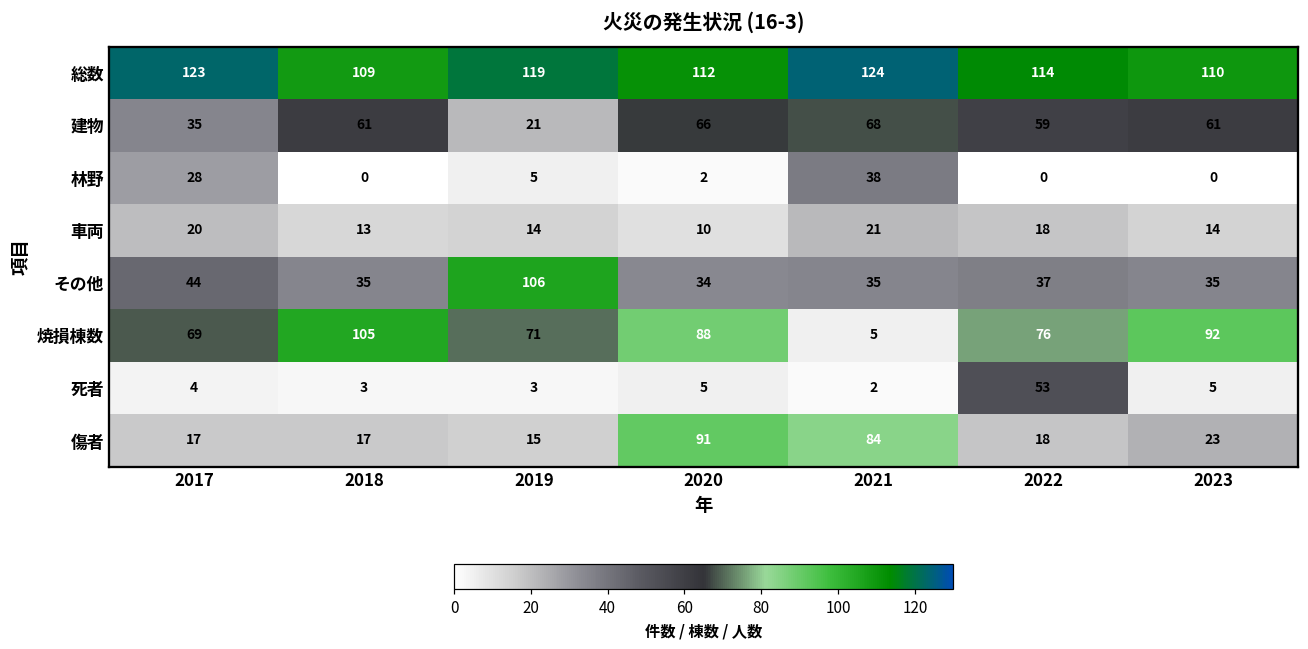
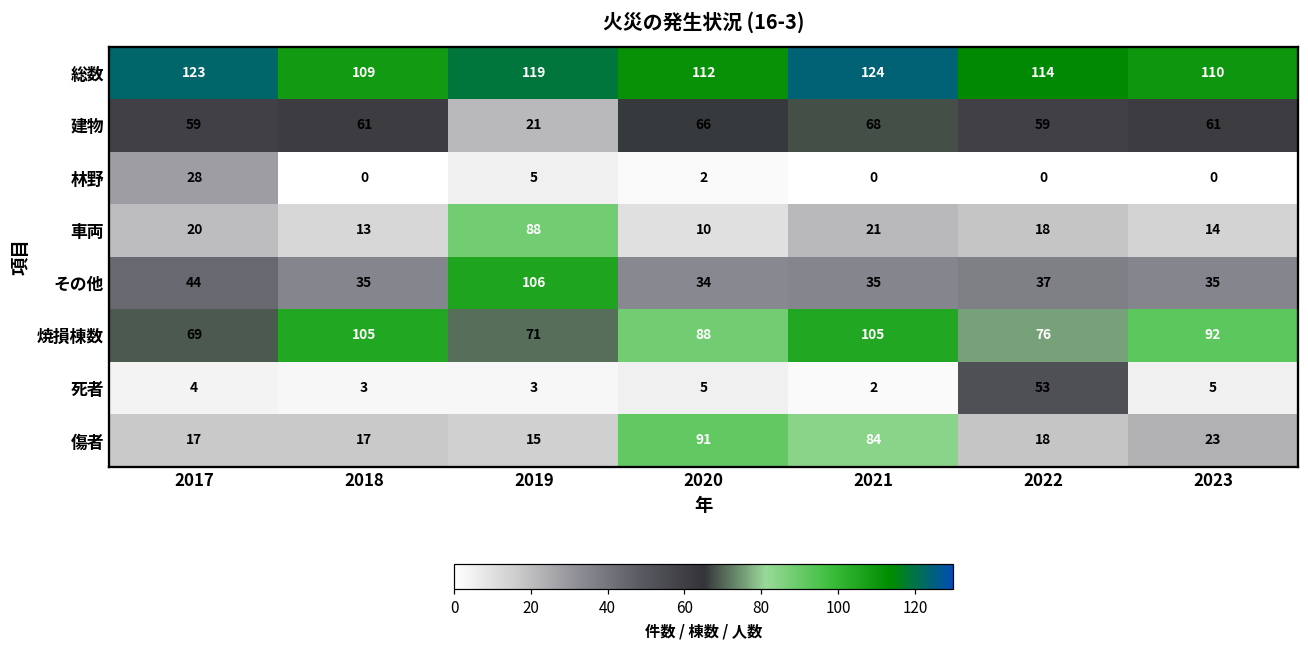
建物, 2017: 35 -> 59
林野, 2021: 38 -> 0
車両, 2019: 14 -> 88
焼損棟数, 2021: 5 -> 105
